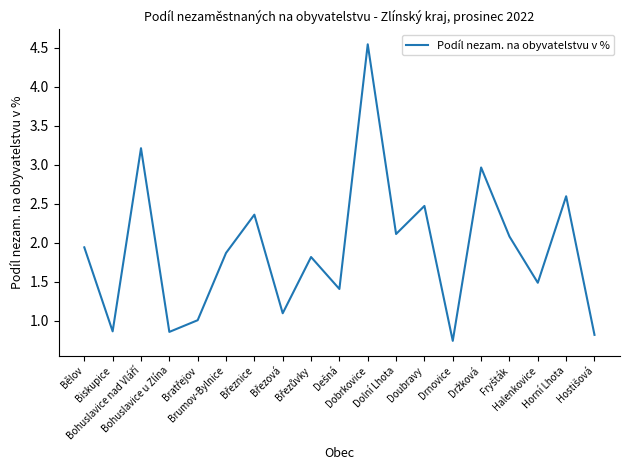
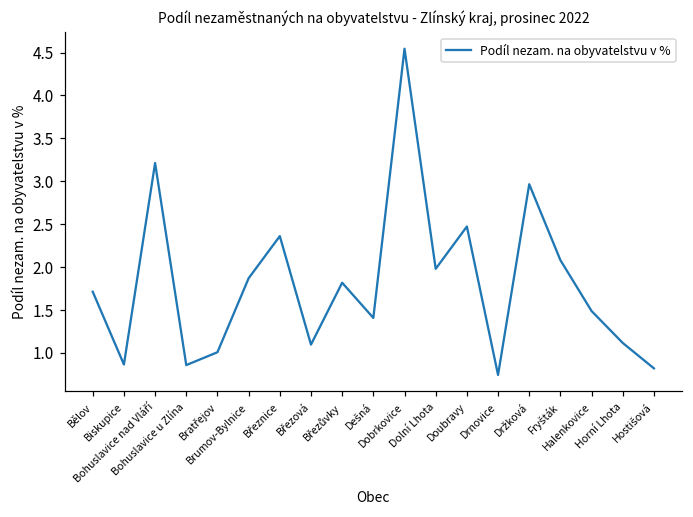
Bělov: 1.9 -> 1.7
Dolní Lhota: 2.1 -> 2.0
Horní Lhota: 2.6 -> 1.1
